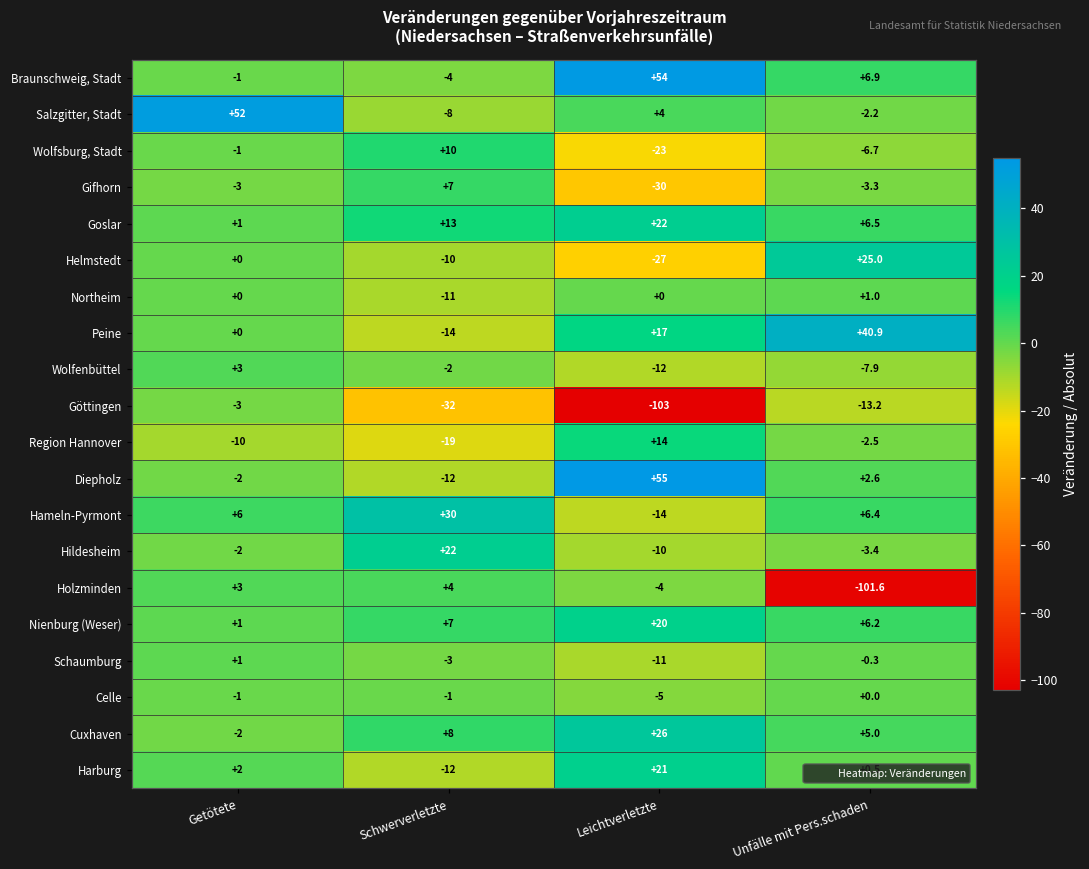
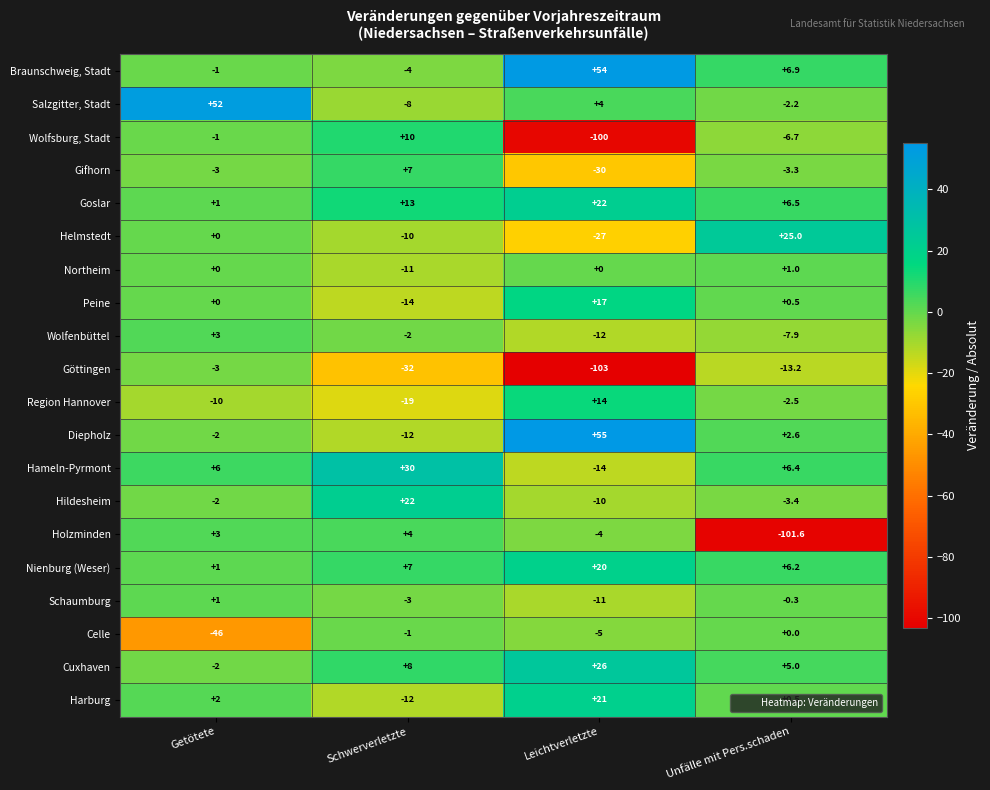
Wolfsburg, Stadt, Leichtverletzte: -23 -> -100
Peine, Unfälle mit Pers.schaden: +40.9 -> +0.5
Celle, Getötete: -1 -> -46
